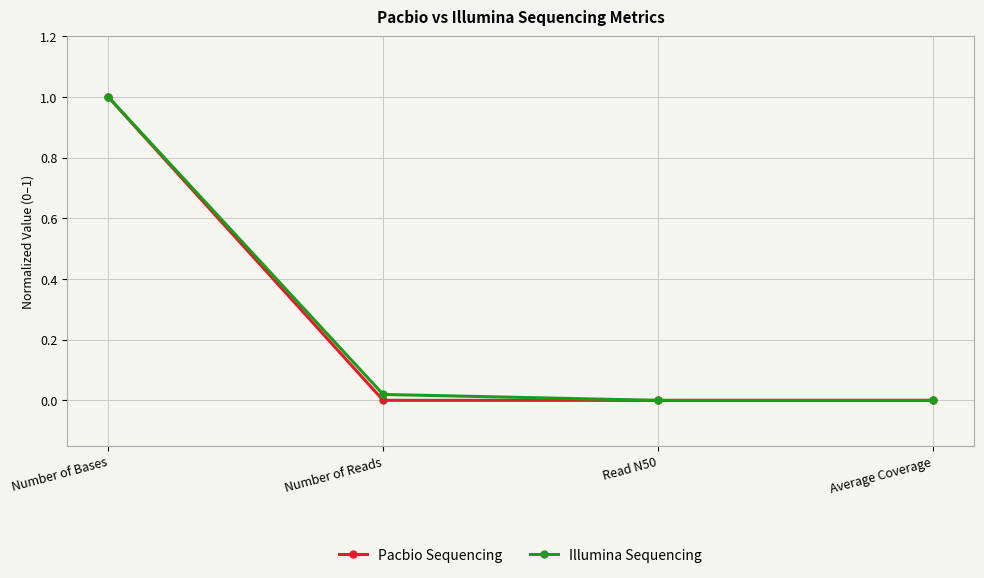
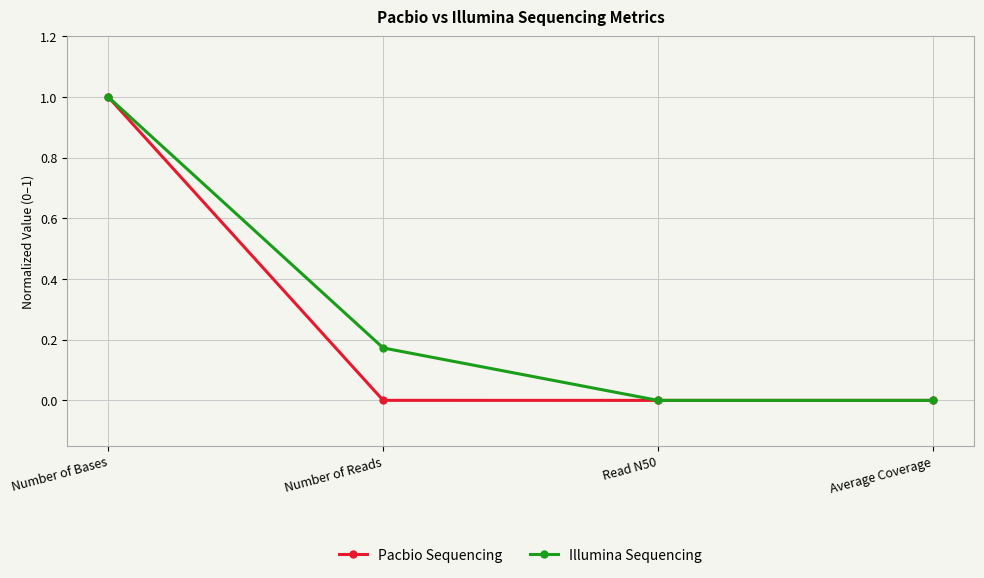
Illumina Sequencing, Number of Reads: 0.02 -> 0.17
